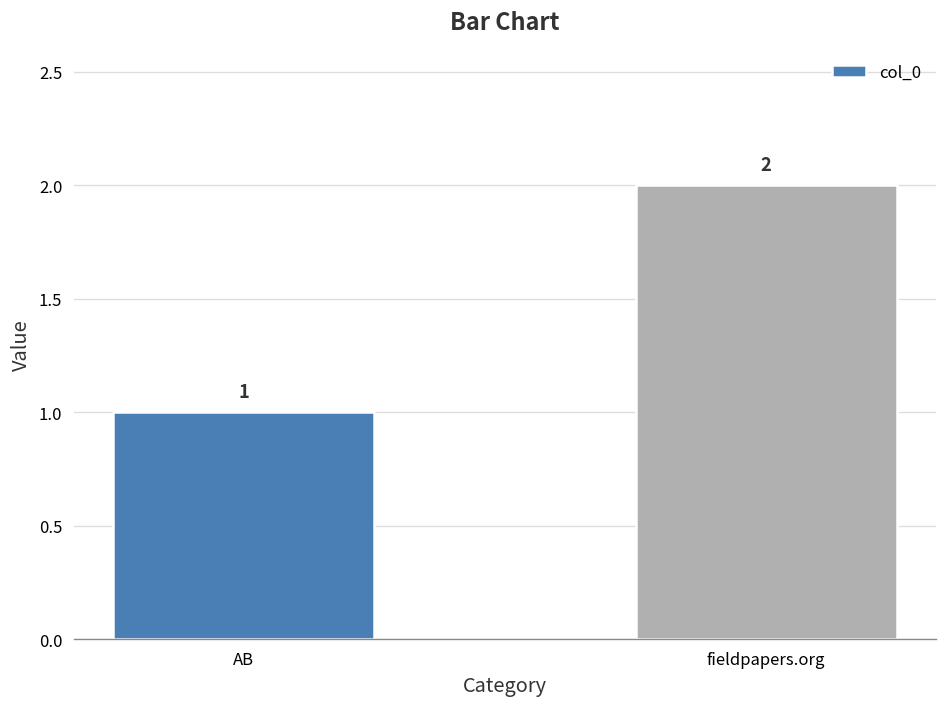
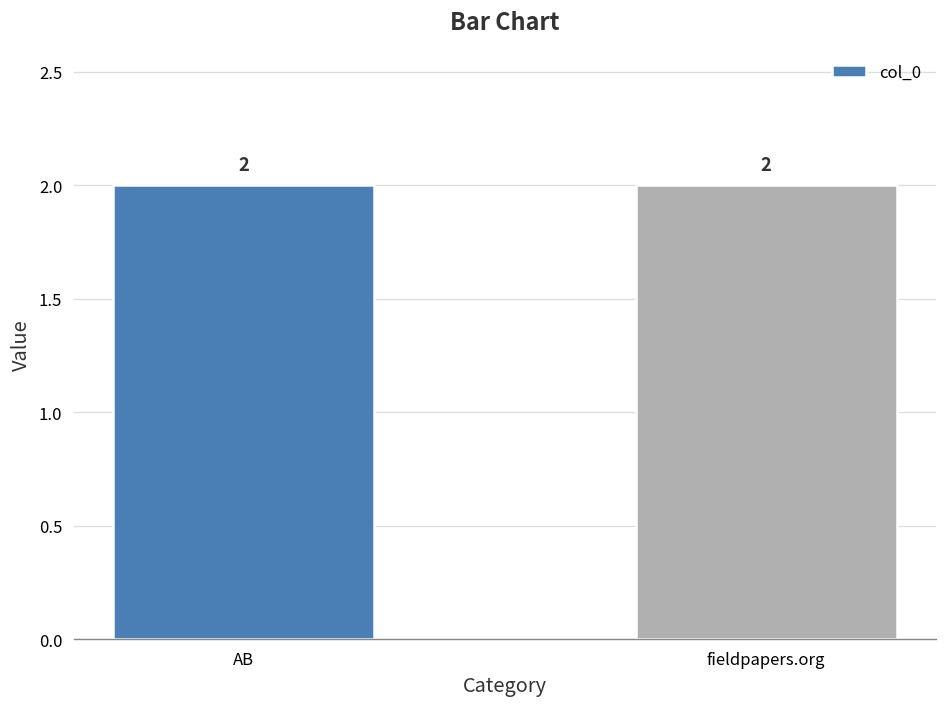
AB: 1 -> 2
